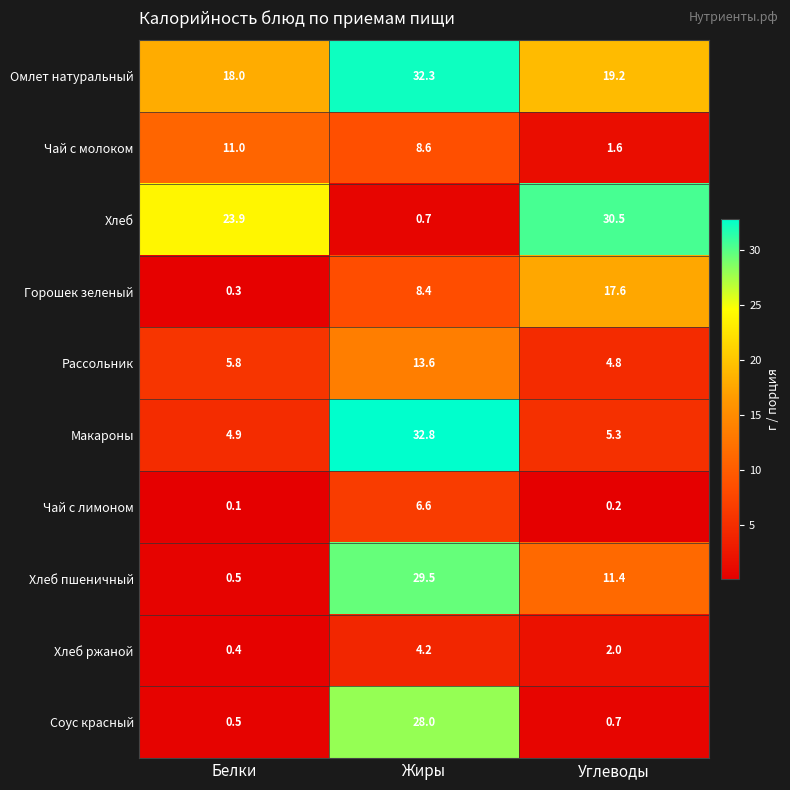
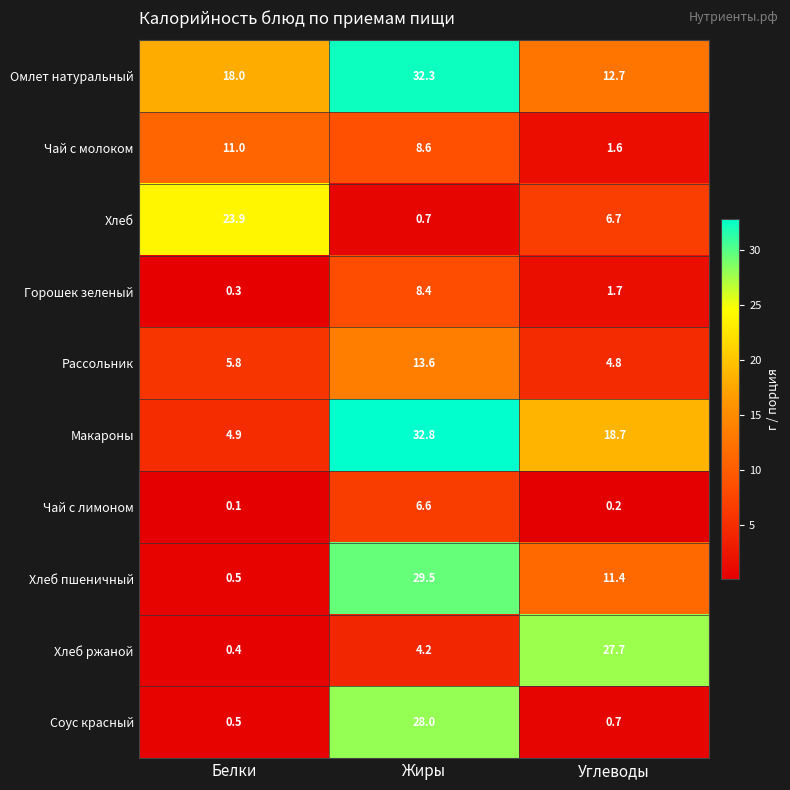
Омлет натуральный, Углеводы: 19.2 -> 12.7
Хлеб, Углеводы: 30.5 -> 6.7
Горошек зеленый, Углеводы: 17.6 -> 1.7
Макароны, Углеводы: 5.3 -> 18.7
Хлеб ржаной, Углеводы: 2.0 -> 27.7
